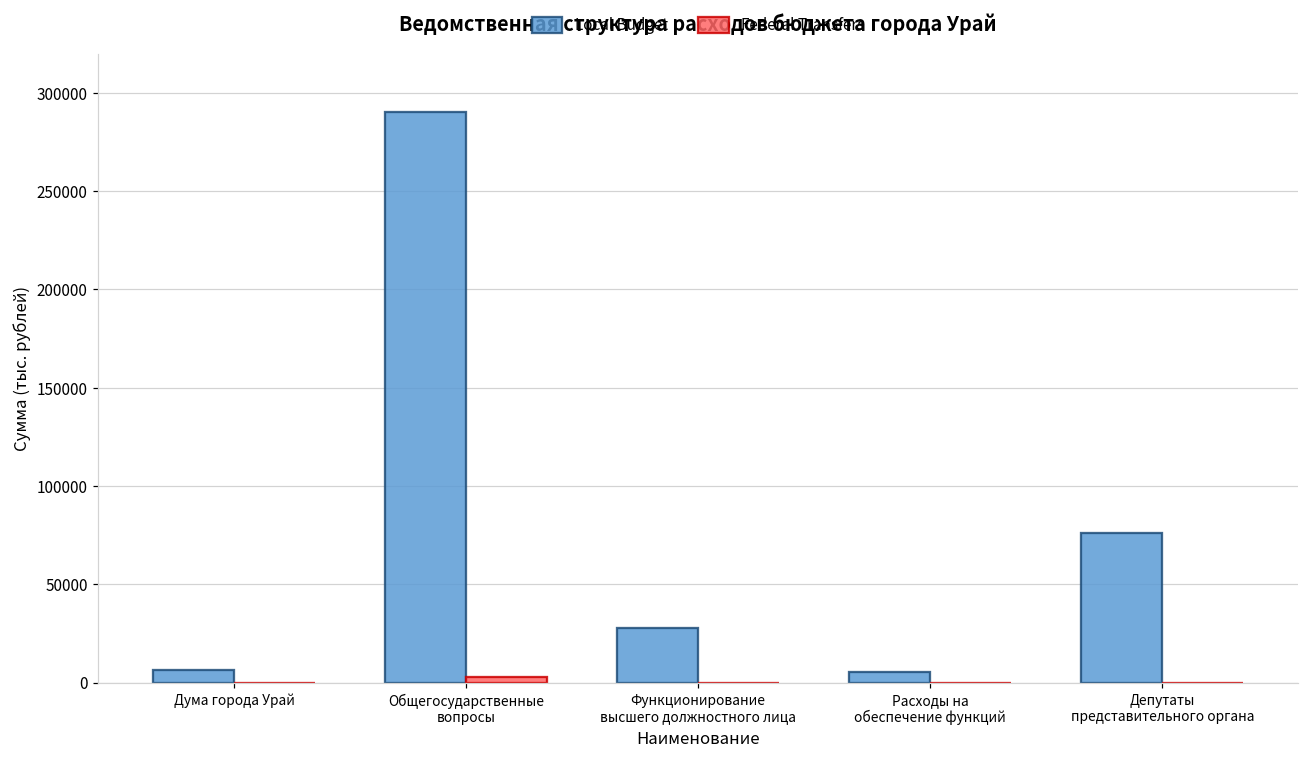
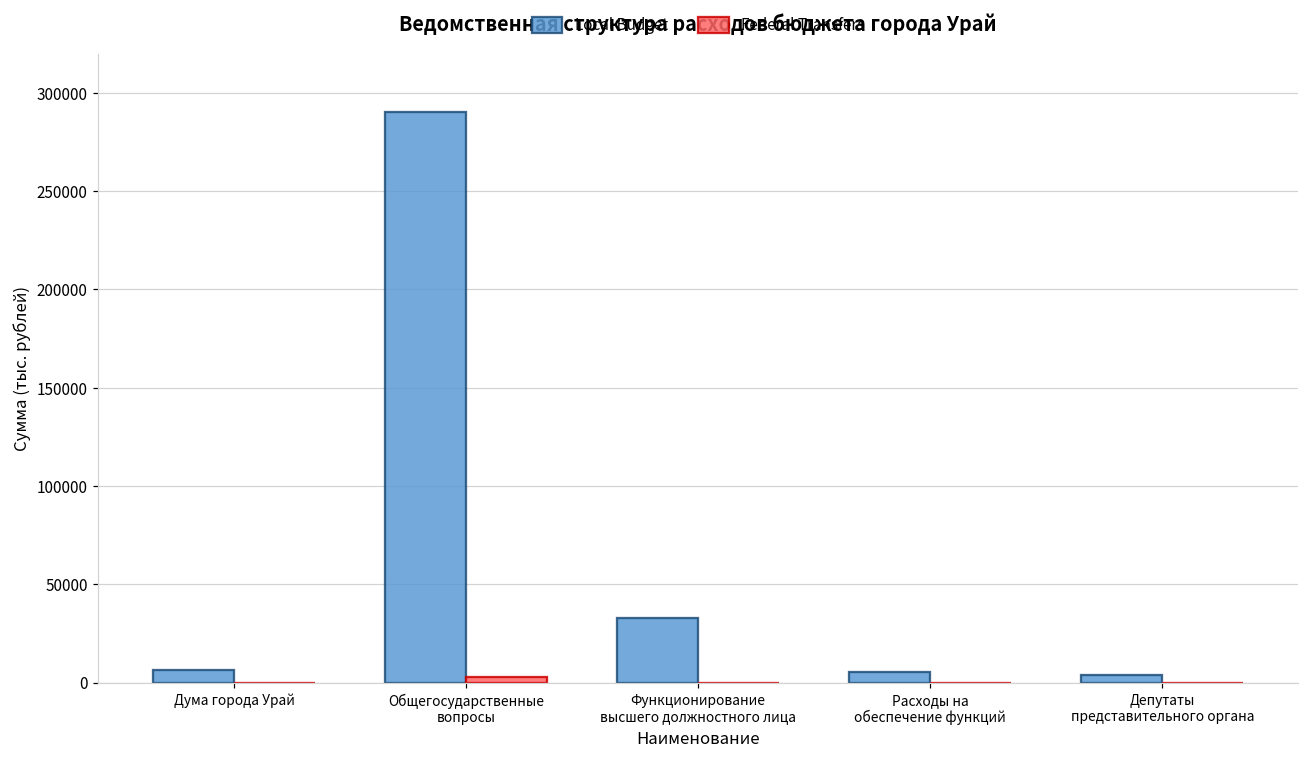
Local Budget, Функционирование высшего должностного лица: 28000 -> 33000
Local Budget, Депутаты представительного органа: 76000 -> 4000
